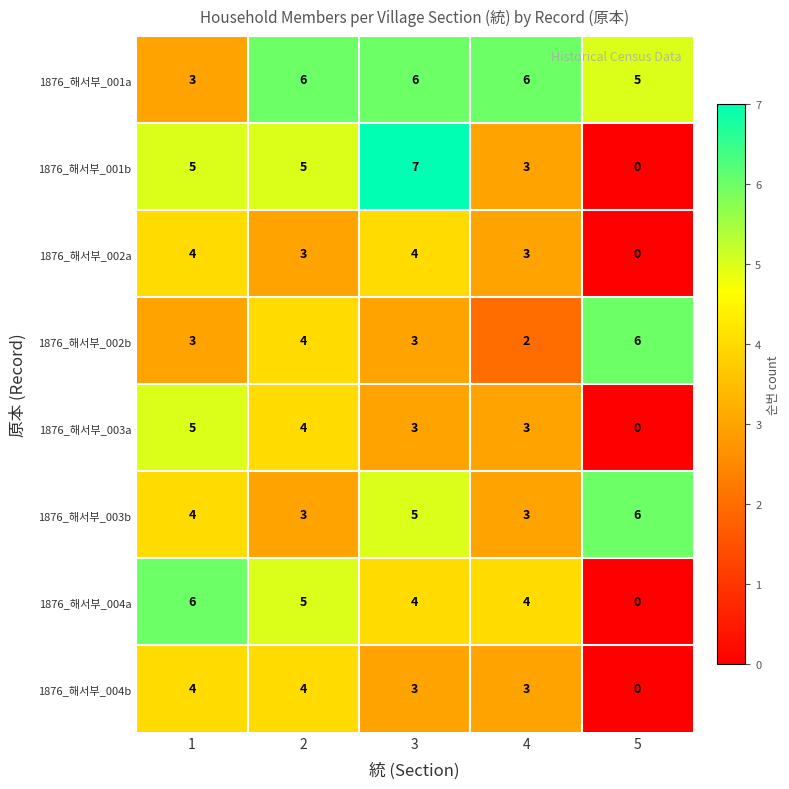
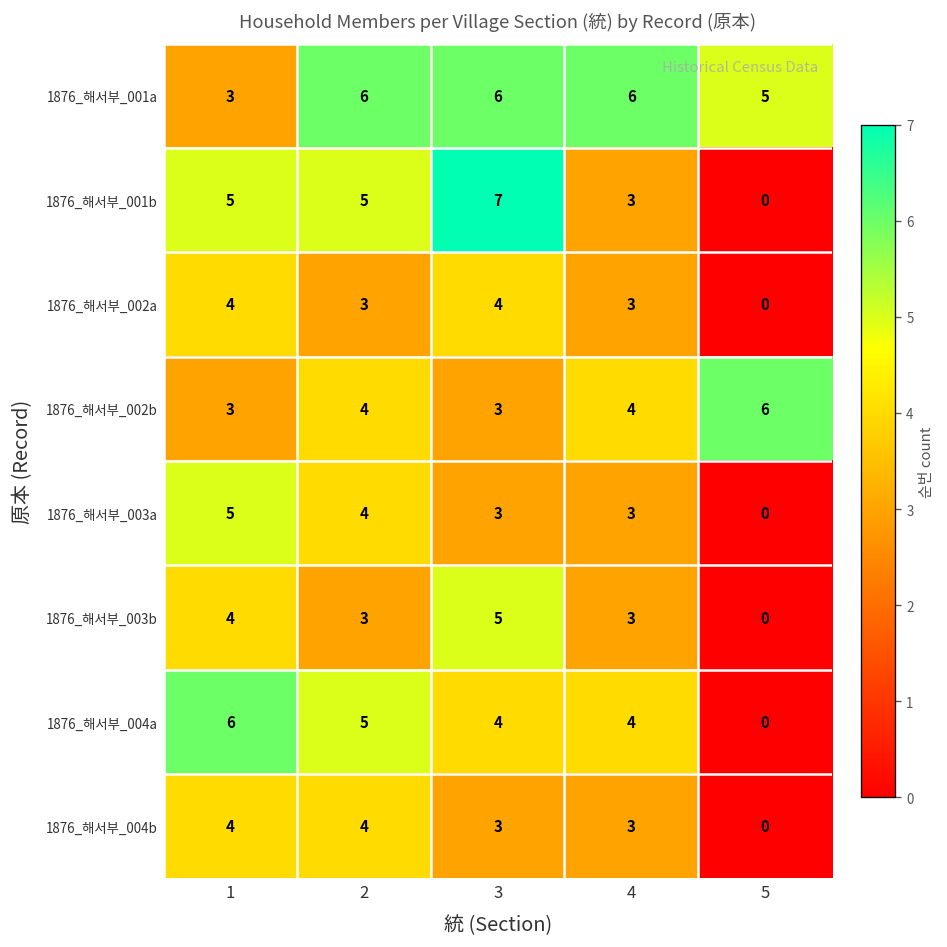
1876_해서부_002b, 4: 2 -> 4
1876_해서부_003b, 5: 6 -> 0
